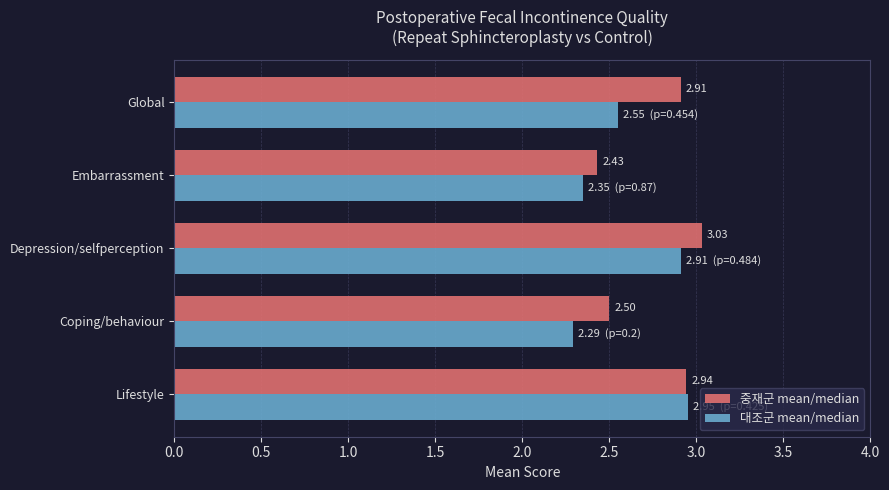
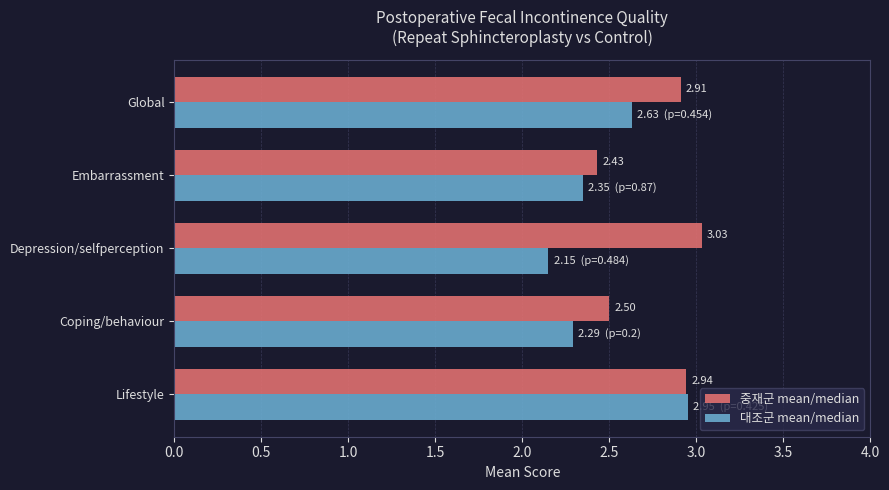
대조군 mean/median, Global: 2.55 -> 2.63
대조군 mean/median, Depression/selfperception: 2.91 -> 2.15
